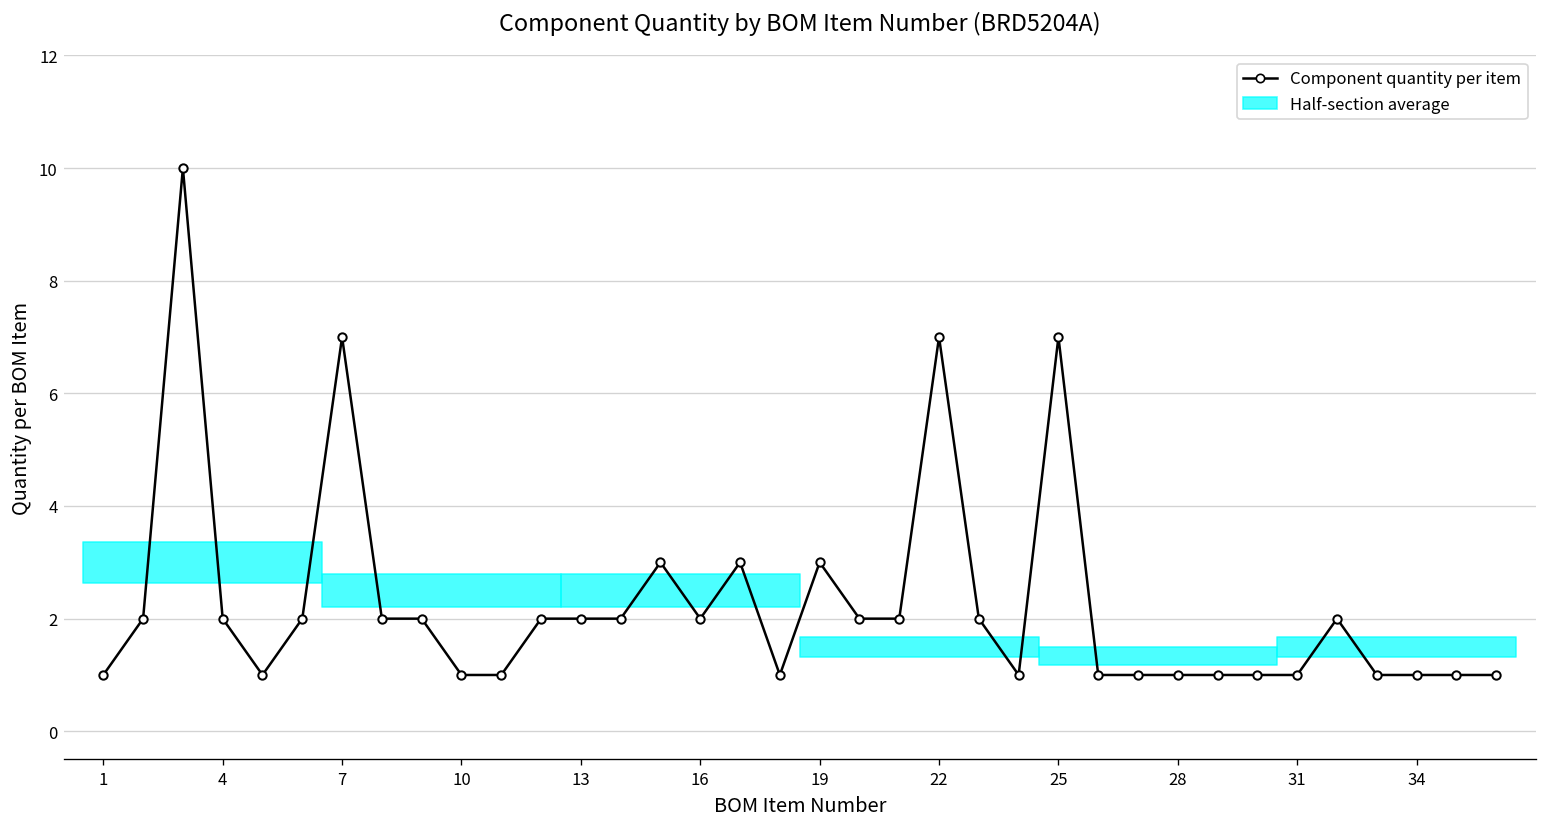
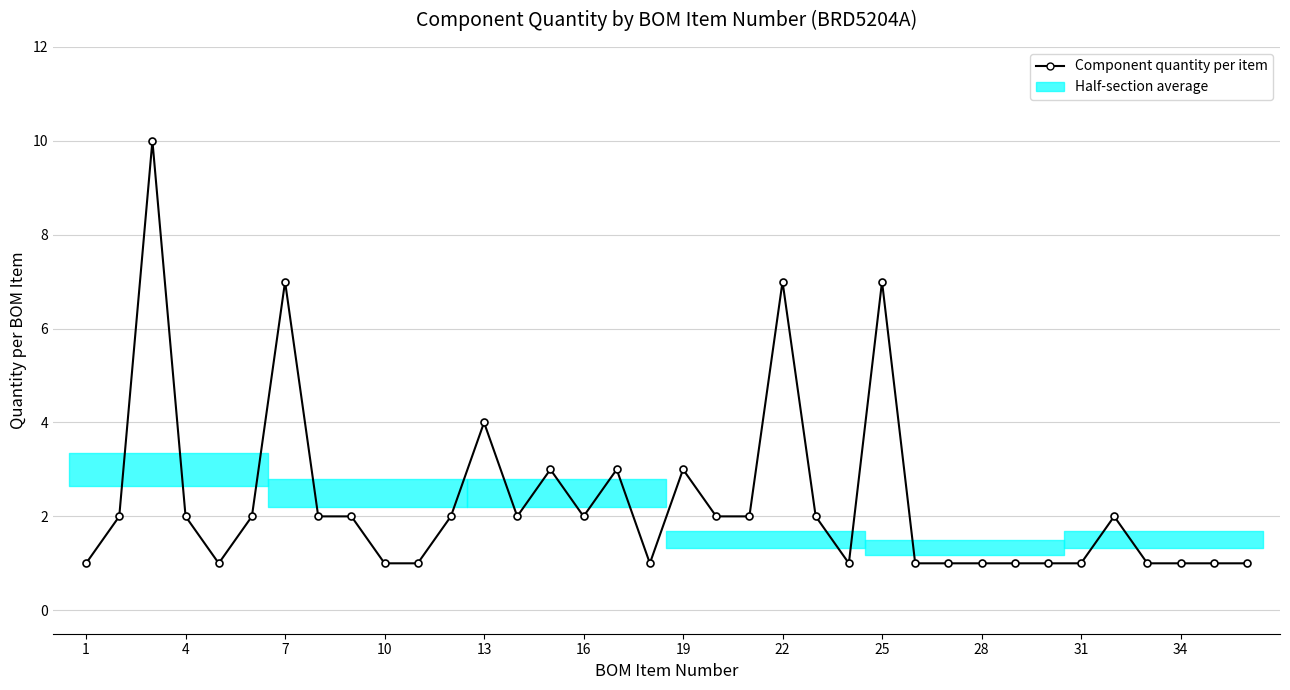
Component quantity per item, 13: 2 -> 4
